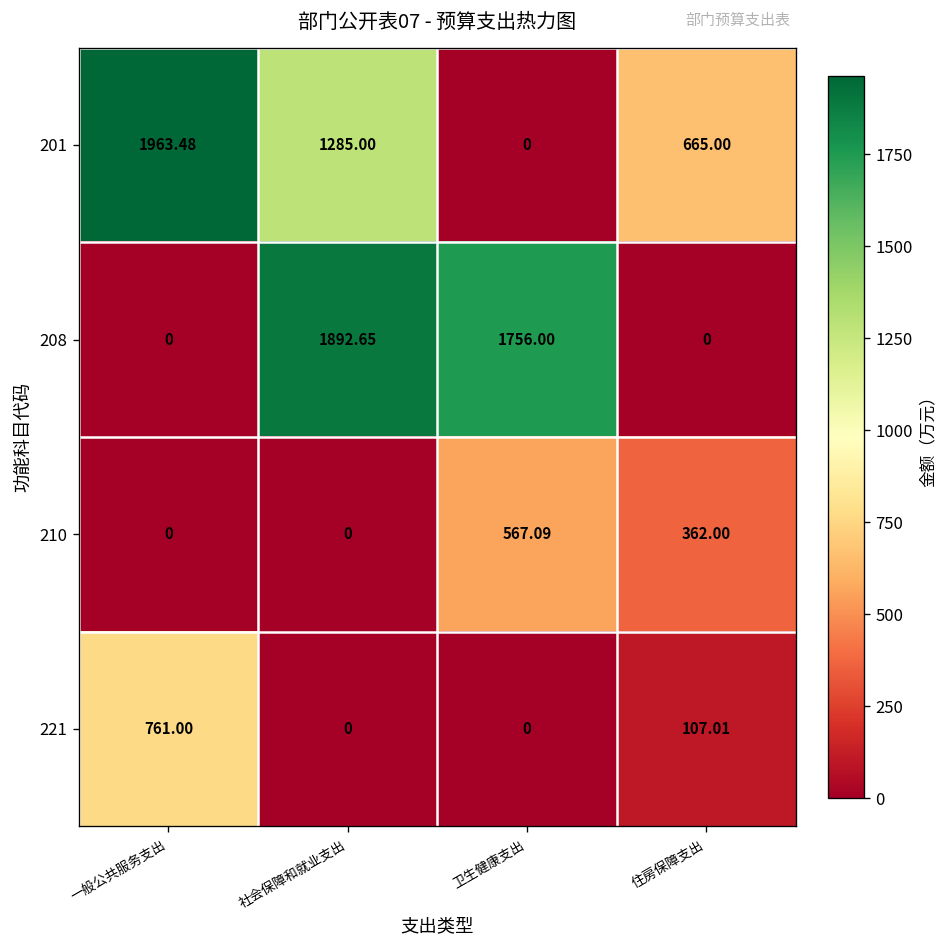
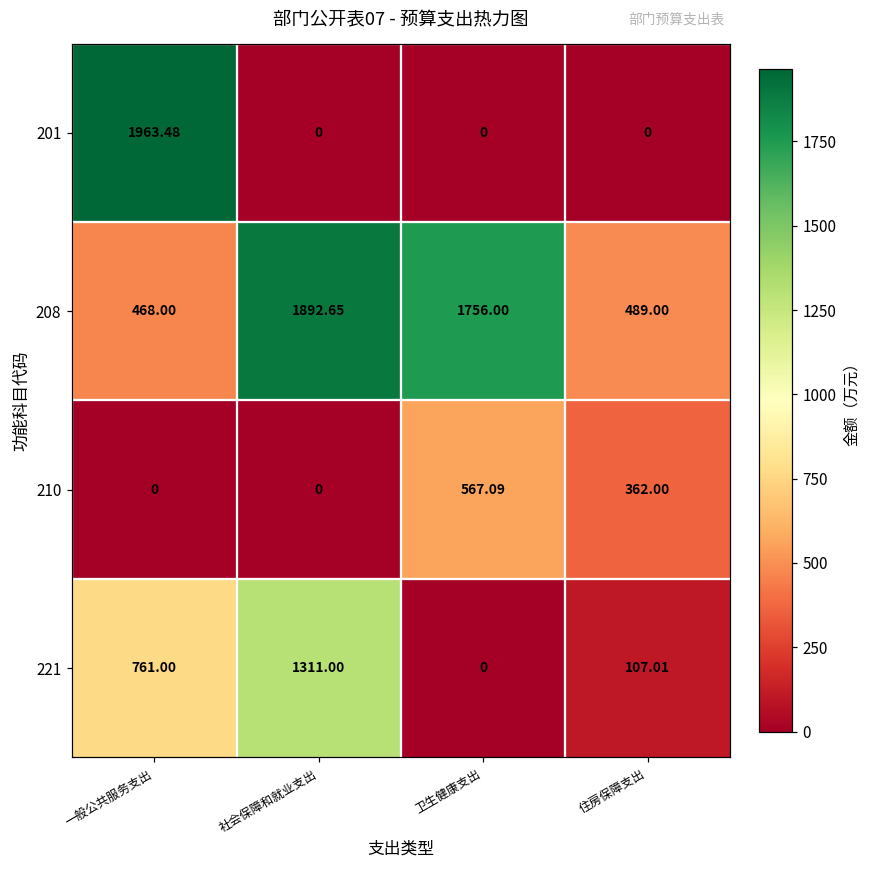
201, 社会保障和就业支出: 1285.00 -> 0
201, 住房保障支出: 665.00 -> 0
208, 一般公共服务支出: 0 -> 468.00
208, 住房保障支出: 0 -> 489.00
221, 社会保障和就业支出: 0 -> 1311.00
